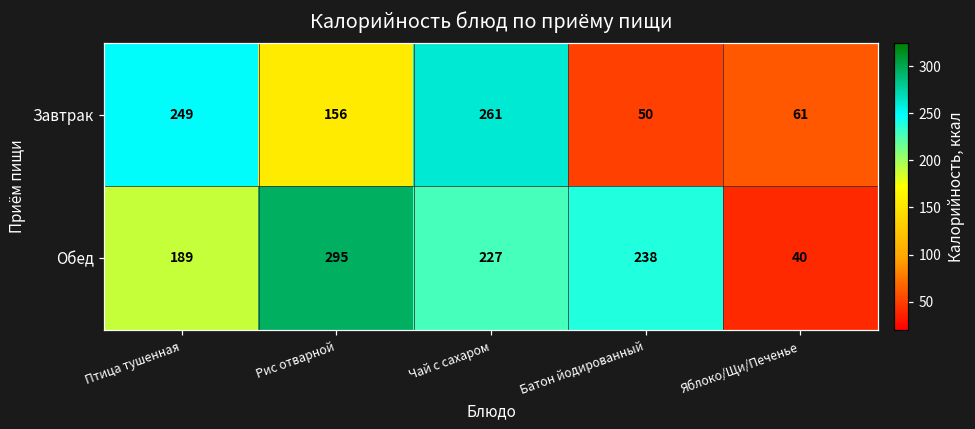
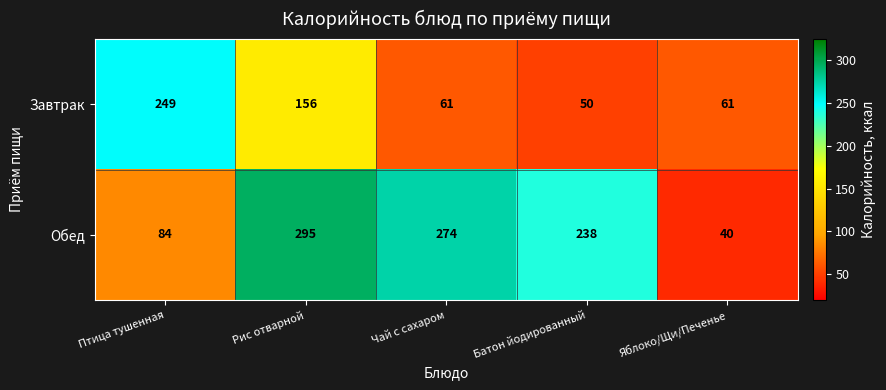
Завтрак, Чай с сахаром: 261 -> 61
Обед, Птица тушенная: 189 -> 84
Обед, Чай с сахаром: 227 -> 274
